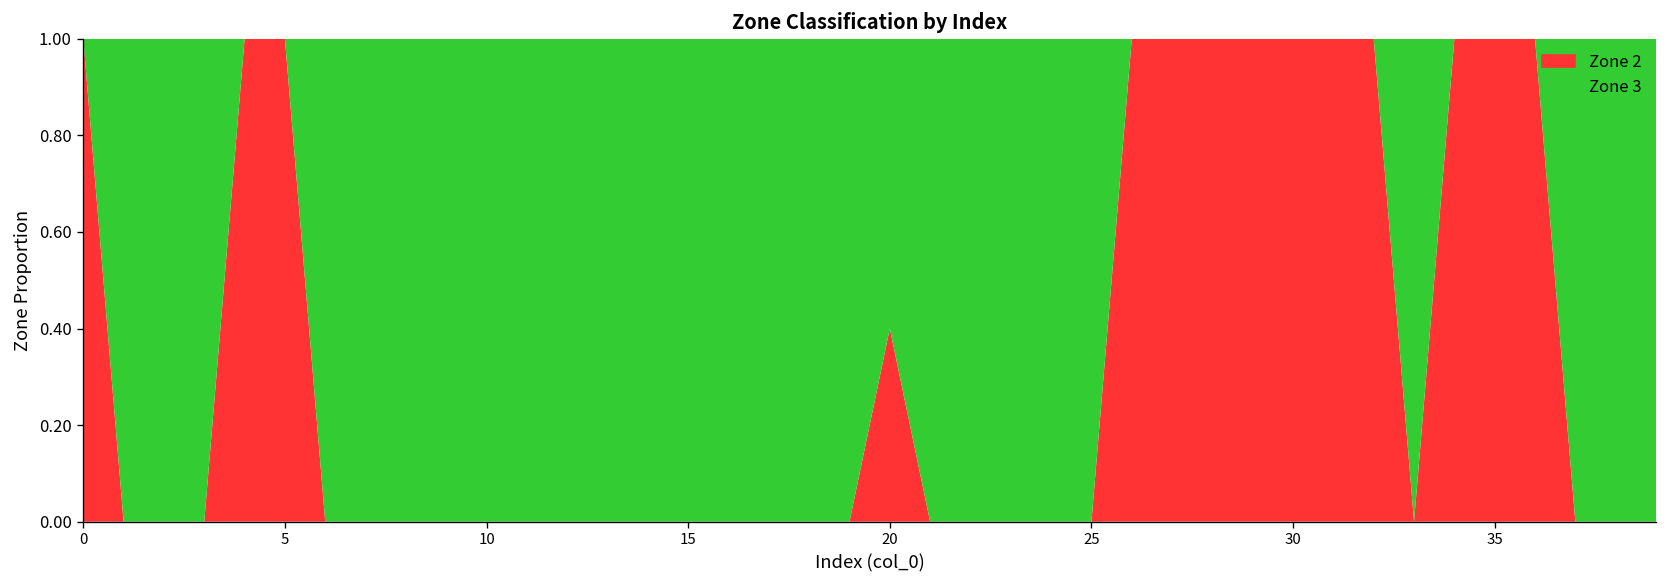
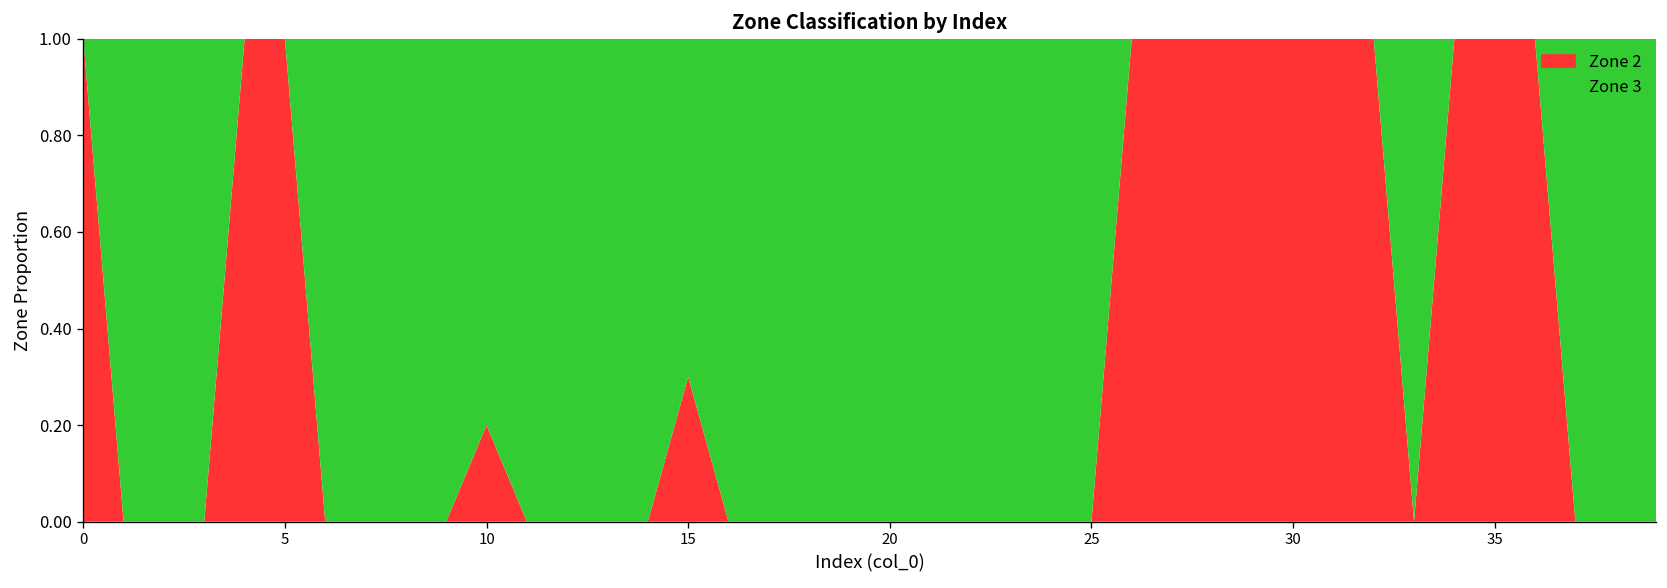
Zone 2, 10: 0.0 -> 0.2
Zone 2, 15: 0.0 -> 0.3
Zone 2, 20: 0.4 -> 0.0
